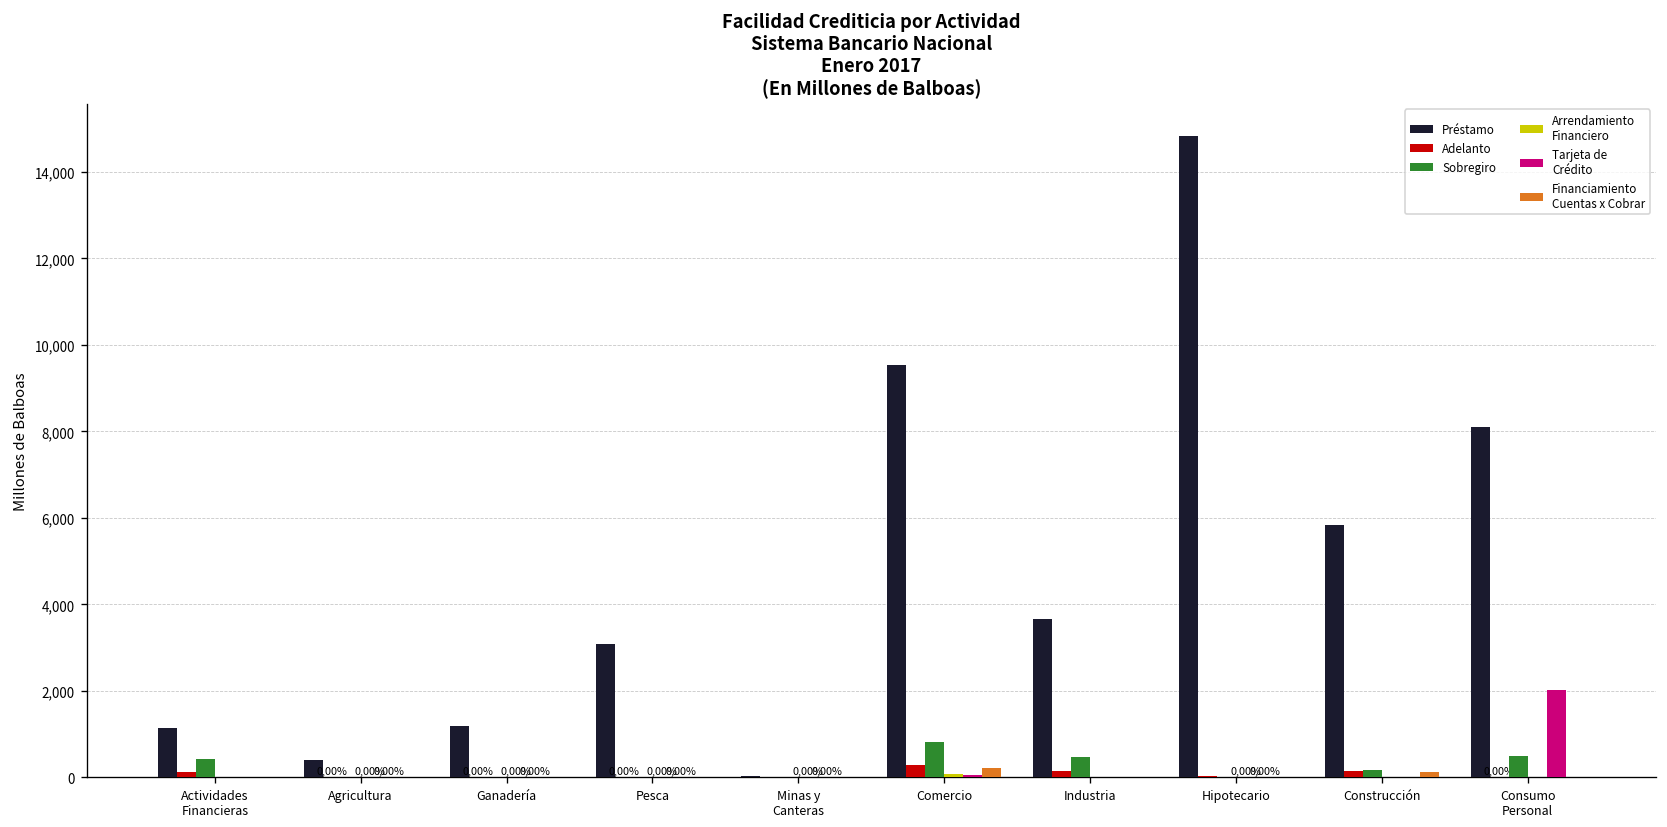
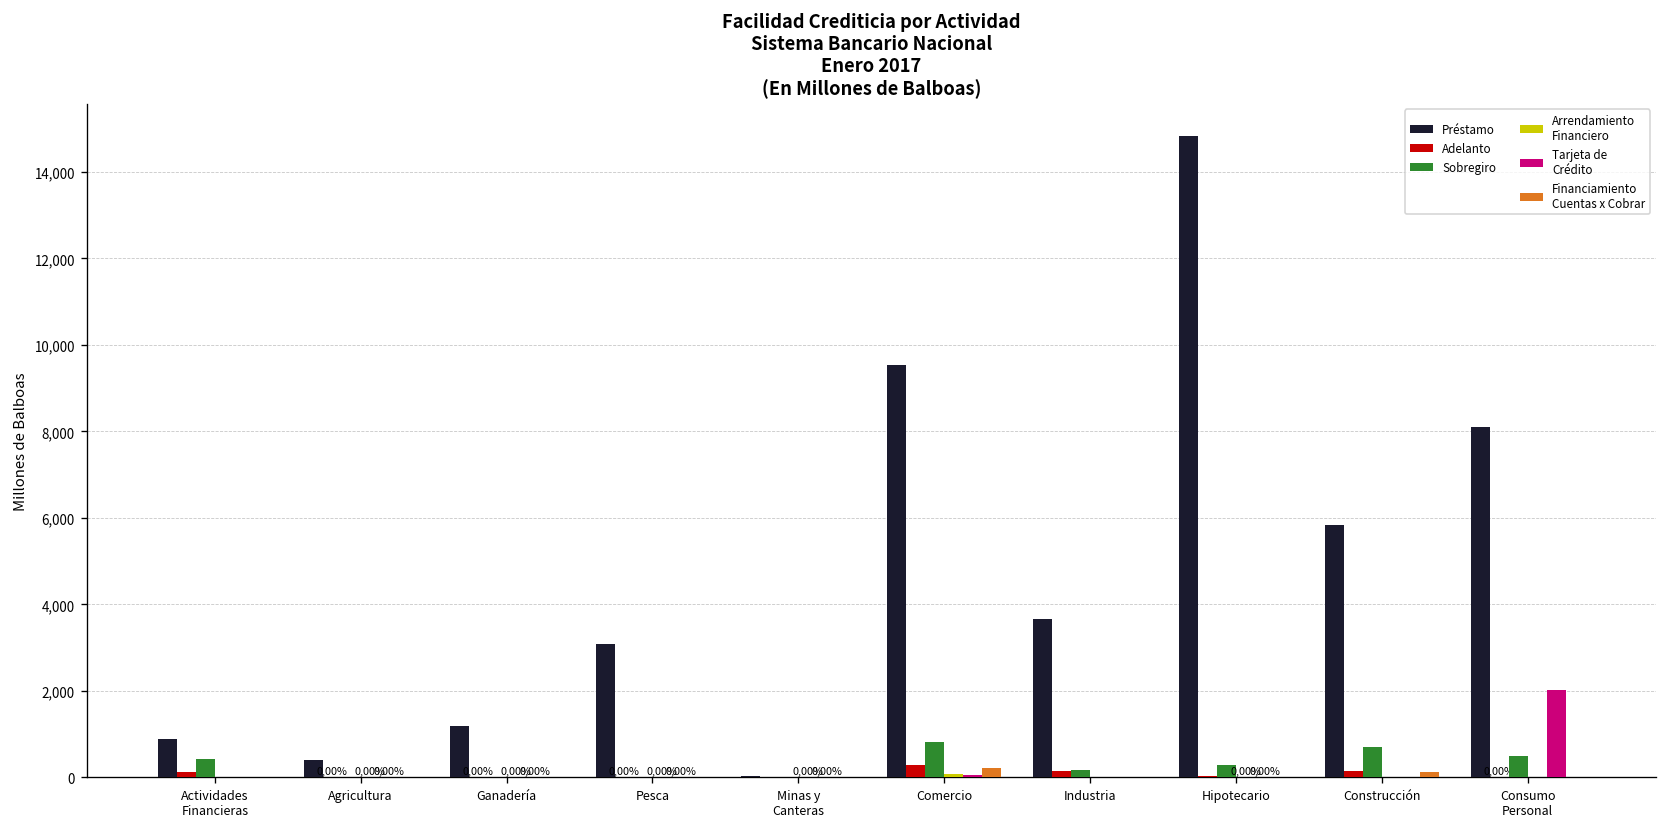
Préstamo, Actividades Financieras: 1,100 -> 900
Sobregiro, Industria: 500 -> 200
Sobregiro, Hipotecario: 0 -> 300
Sobregiro, Construcción: 200 -> 700
